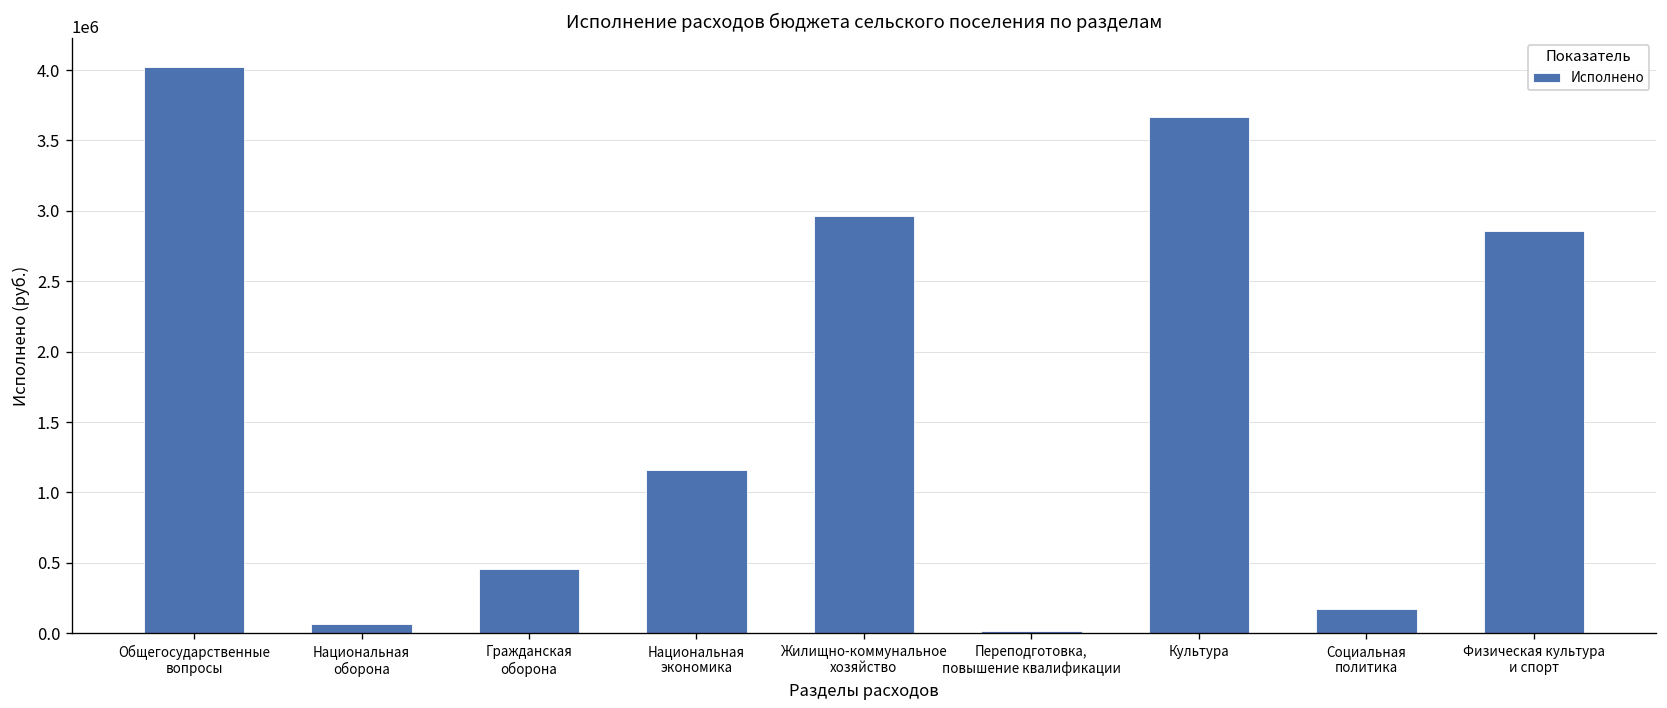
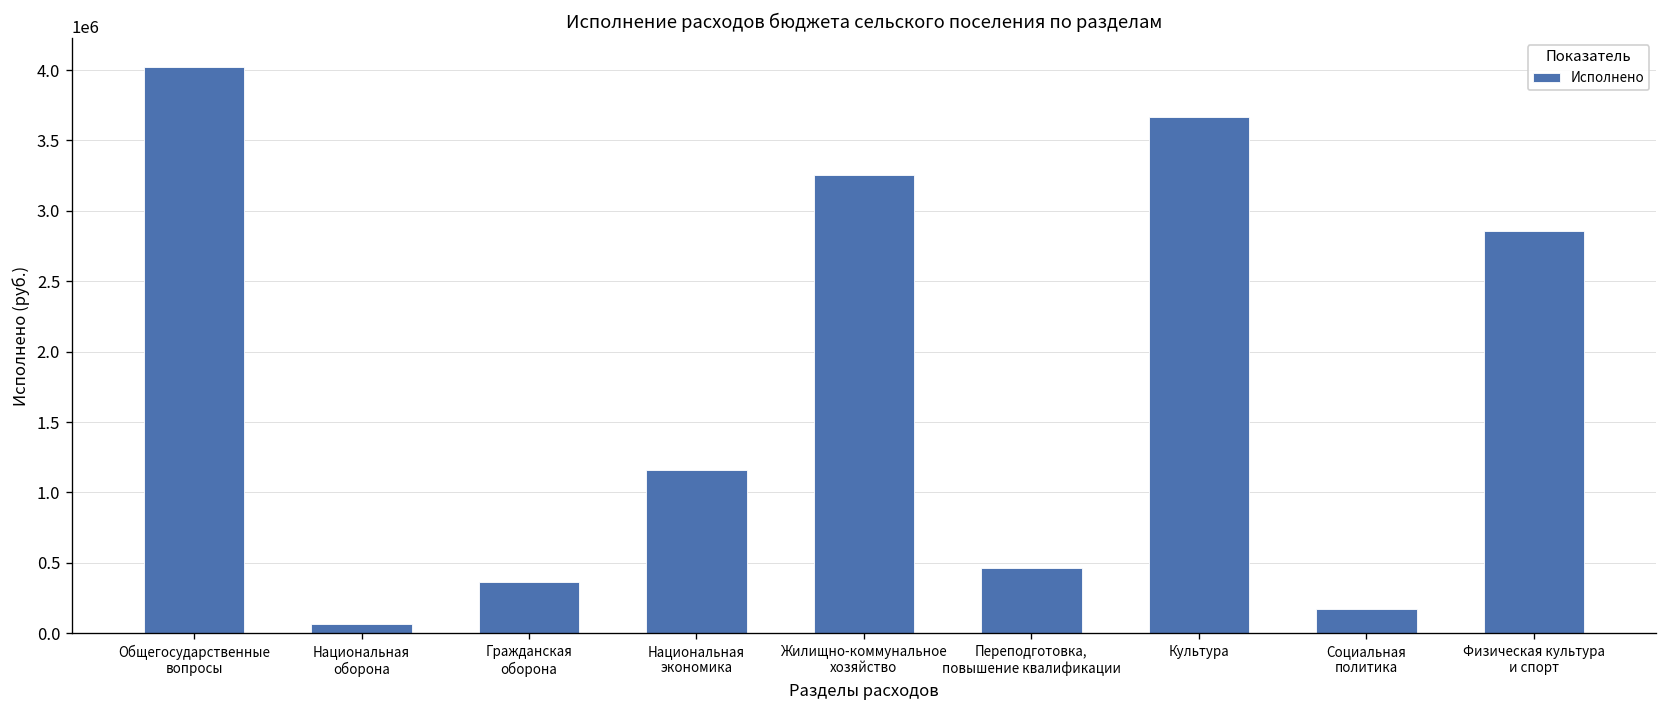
Гражданская оборона: 450000 -> 360000
Жилищно-коммунальное хозяйство: 2960000 -> 3250000
Переподготовка, повышение квалификации: 20000 -> 460000
